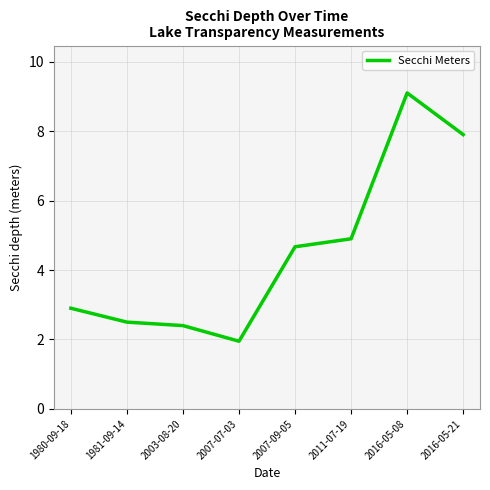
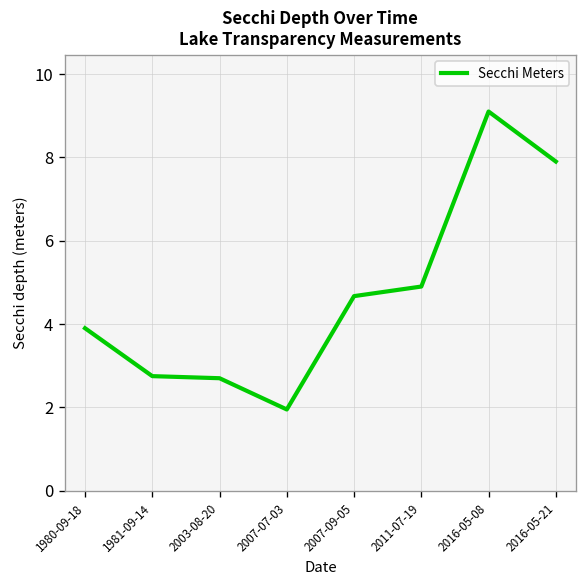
1980-09-18: 2.9 -> 3.9
1981-09-14: 2.5 -> 2.8
2003-08-20: 2.4 -> 2.7
